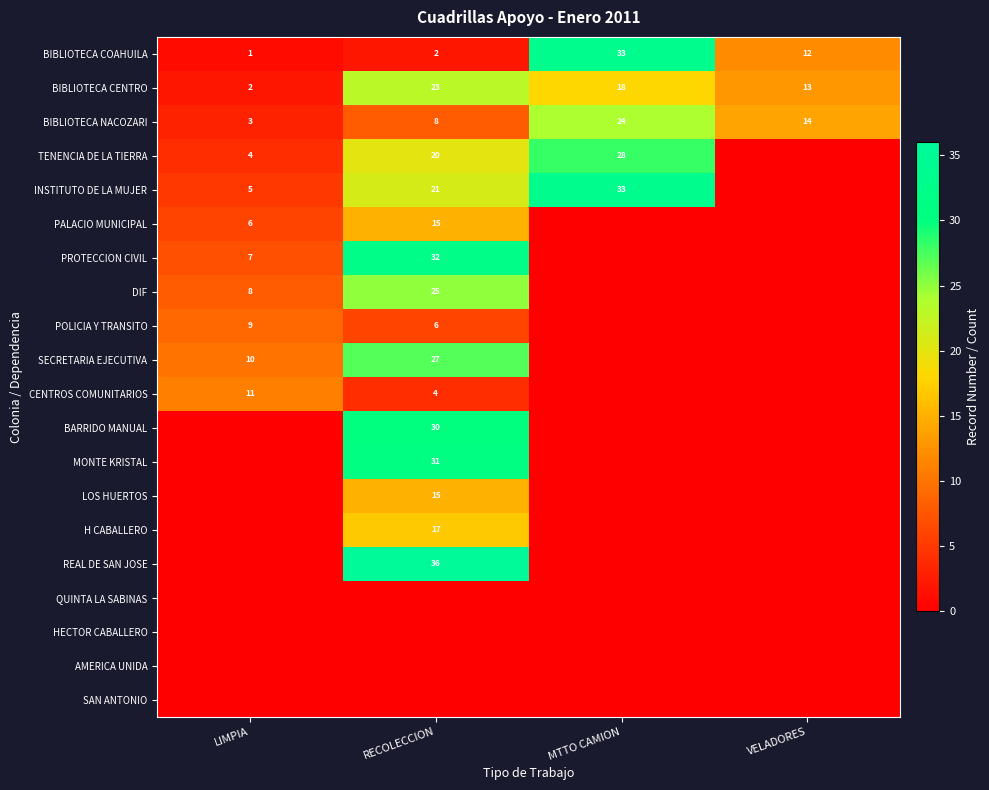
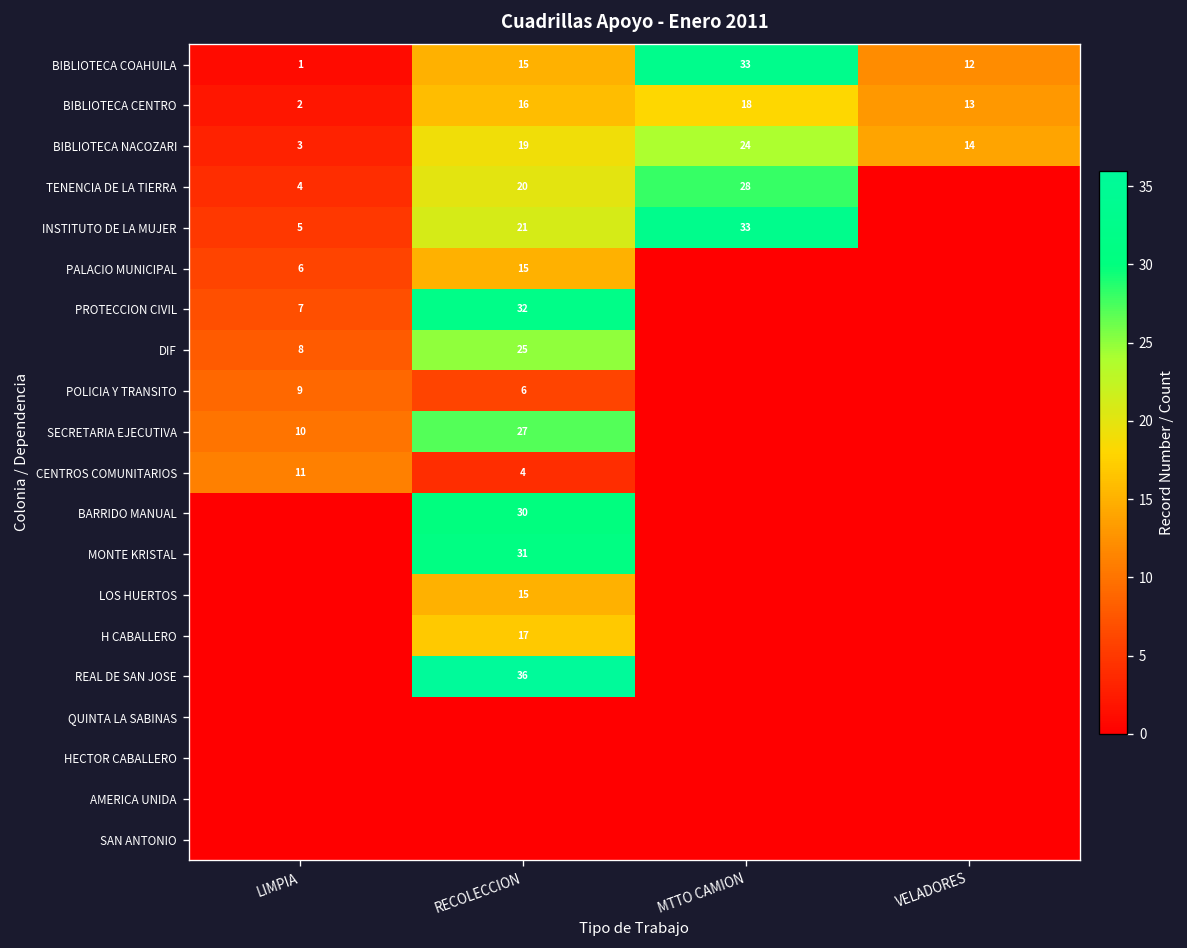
BIBLIOTECA COAHUILA, RECOLECCION: 2 -> 15
BIBLIOTECA CENTRO, RECOLECCION: 23 -> 16
BIBLIOTECA NACOZARI, RECOLECCION: 8 -> 19
